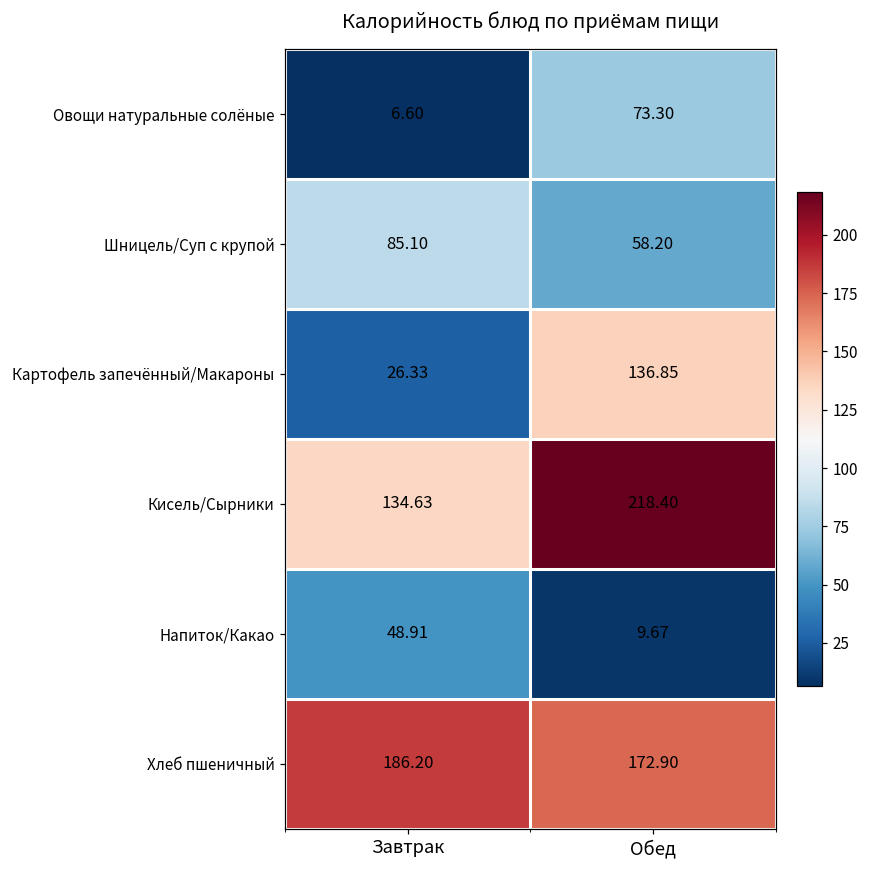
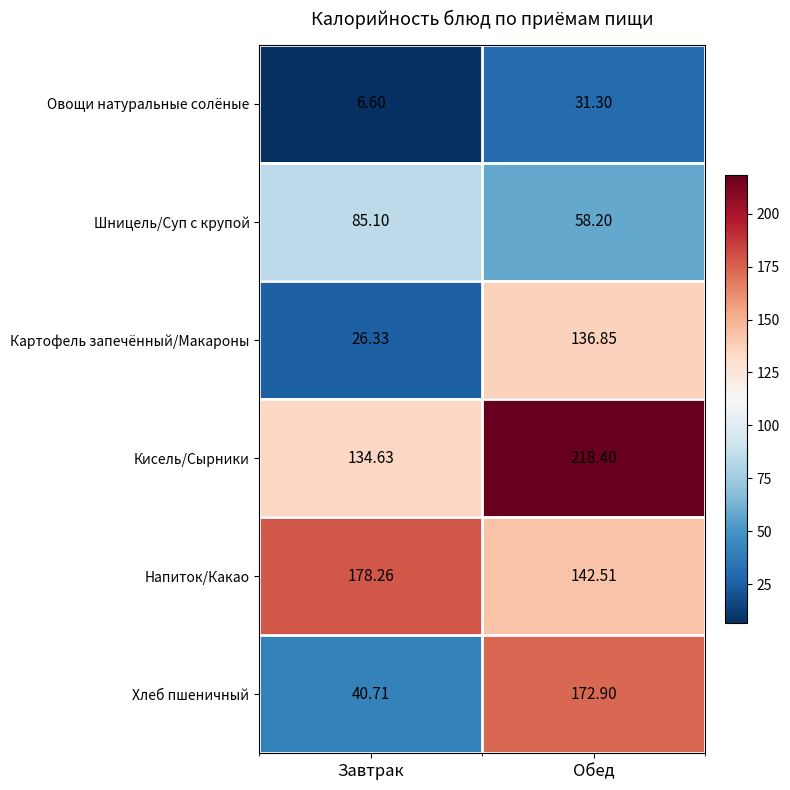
Овощи натуральные солёные, Обед: 73.30 -> 31.30
Напиток/Какао, Завтрак: 48.91 -> 178.26
Напиток/Какао, Обед: 9.67 -> 142.51
Хлеб пшеничный, Завтрак: 186.20 -> 40.71
